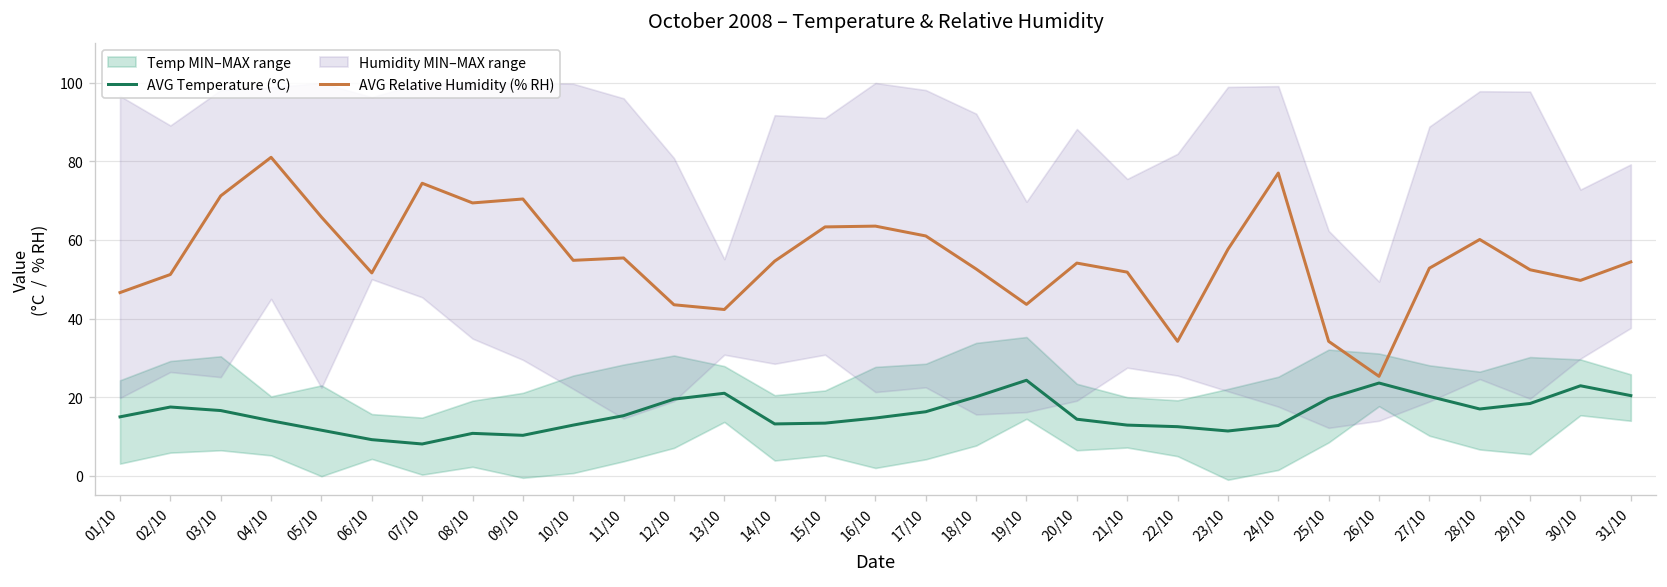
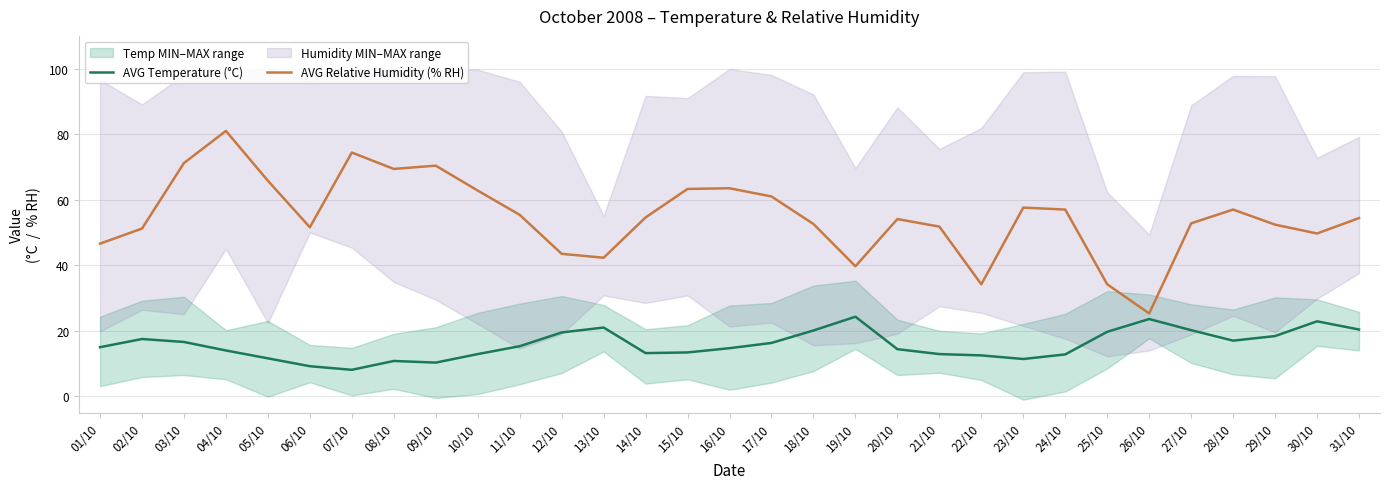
AVG Relative Humidity (% RH), 10/10: 55 -> 63
AVG Relative Humidity (% RH), 19/10: 44 -> 40
AVG Relative Humidity (% RH), 24/10: 77 -> 57
AVG Relative Humidity (% RH), 28/10: 60 -> 57
